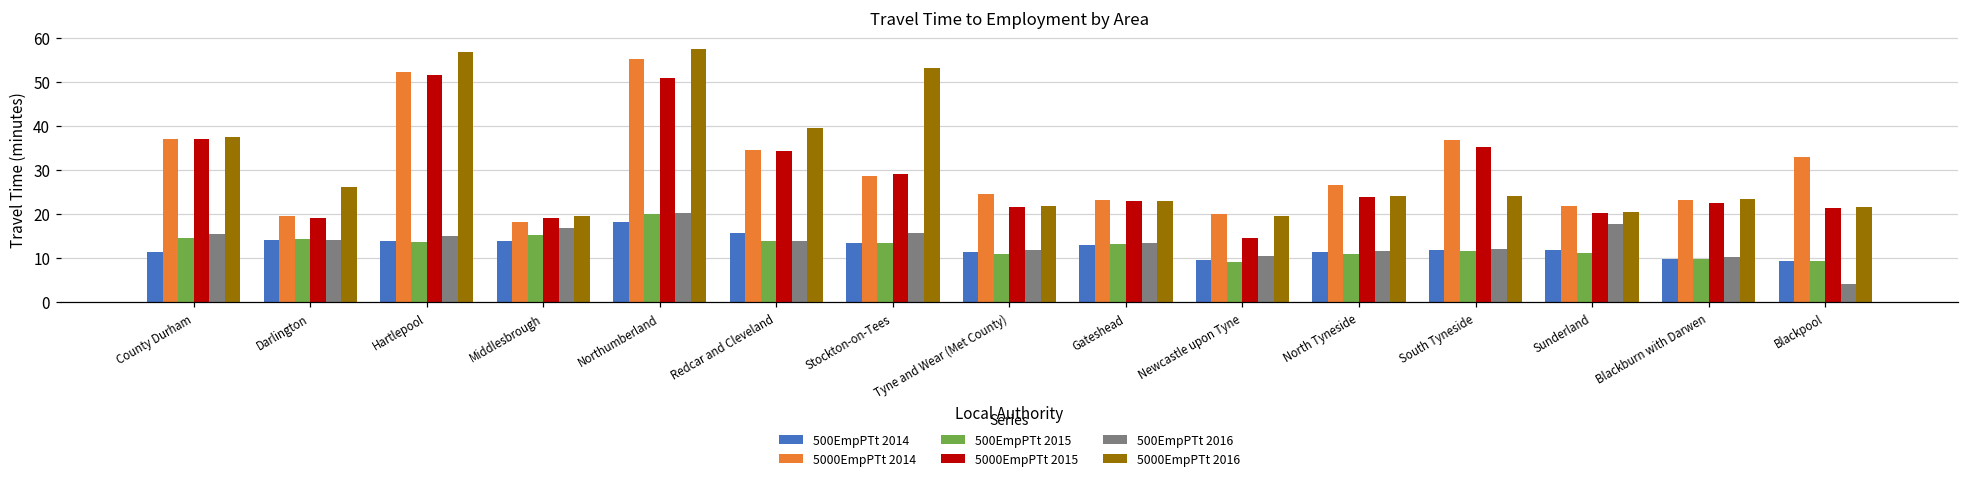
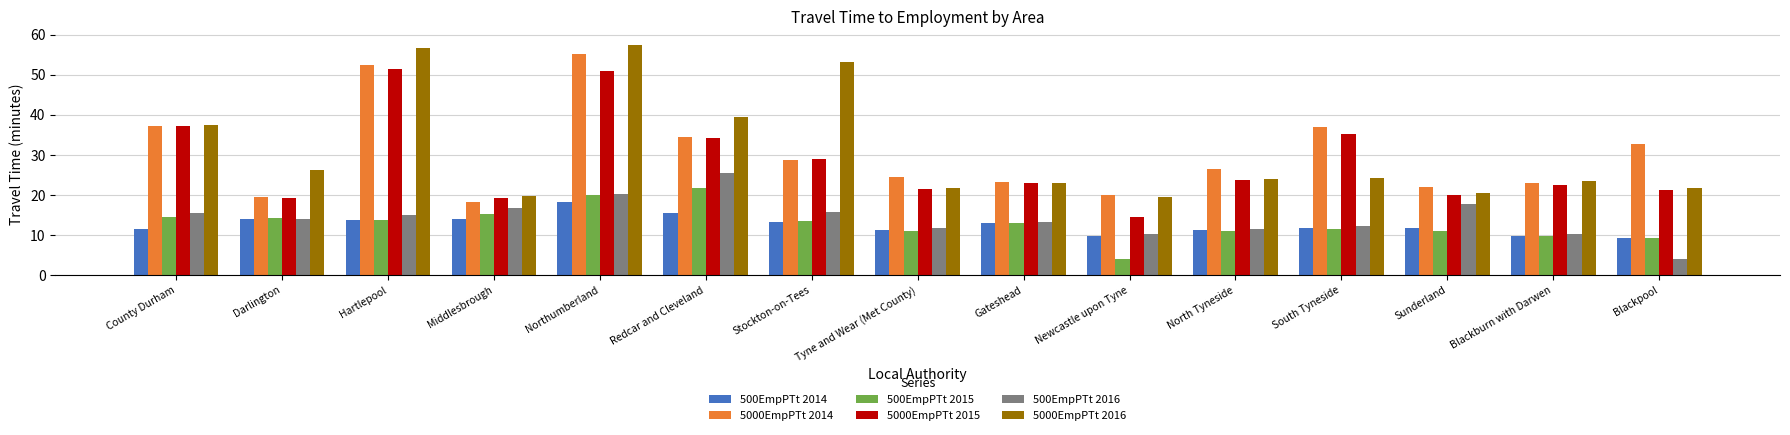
500EmpPTt 2015, Redcar and Cleveland: 14 -> 22
500EmpPTt 2016, Redcar and Cleveland: 14 -> 26
500EmpPTt 2015, Newcastle upon Tyne: 9 -> 4
